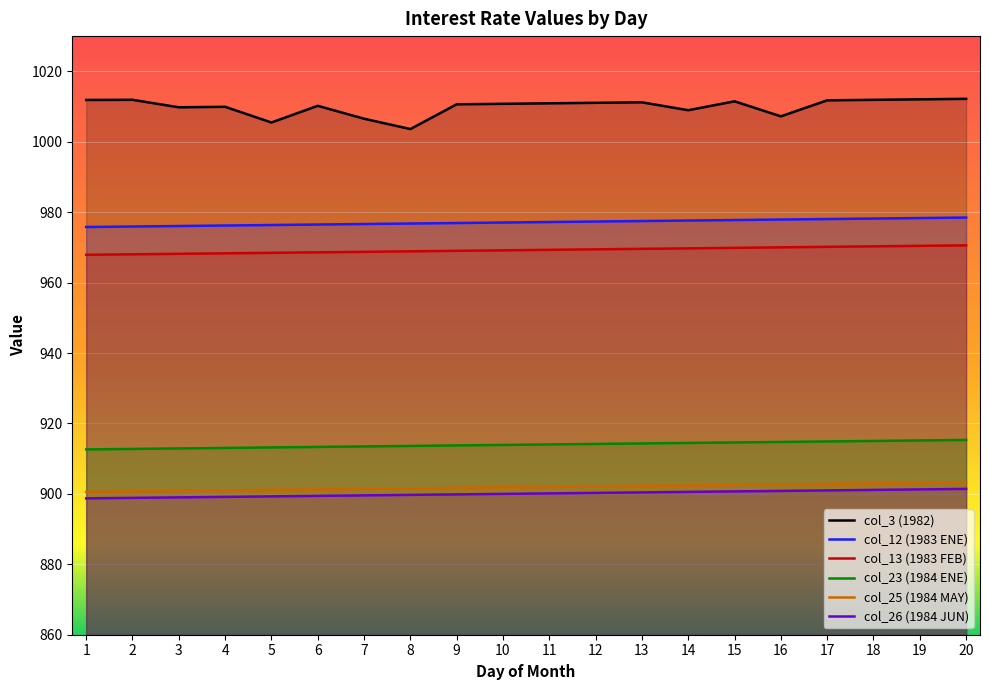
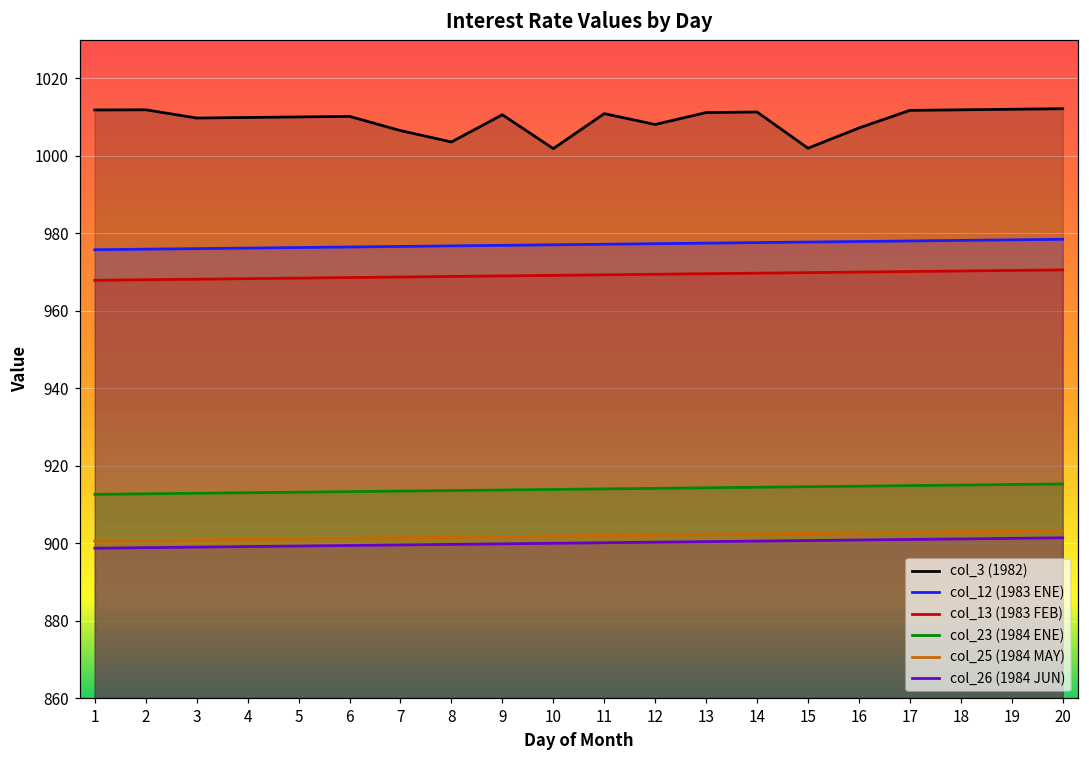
col_3 (1982), 5: 1005 -> 1010
col_3 (1982), 10: 1011 -> 1002
col_3 (1982), 12: 1011 -> 1008
col_3 (1982), 14: 1009 -> 1011
col_3 (1982), 15: 1011 -> 1002
